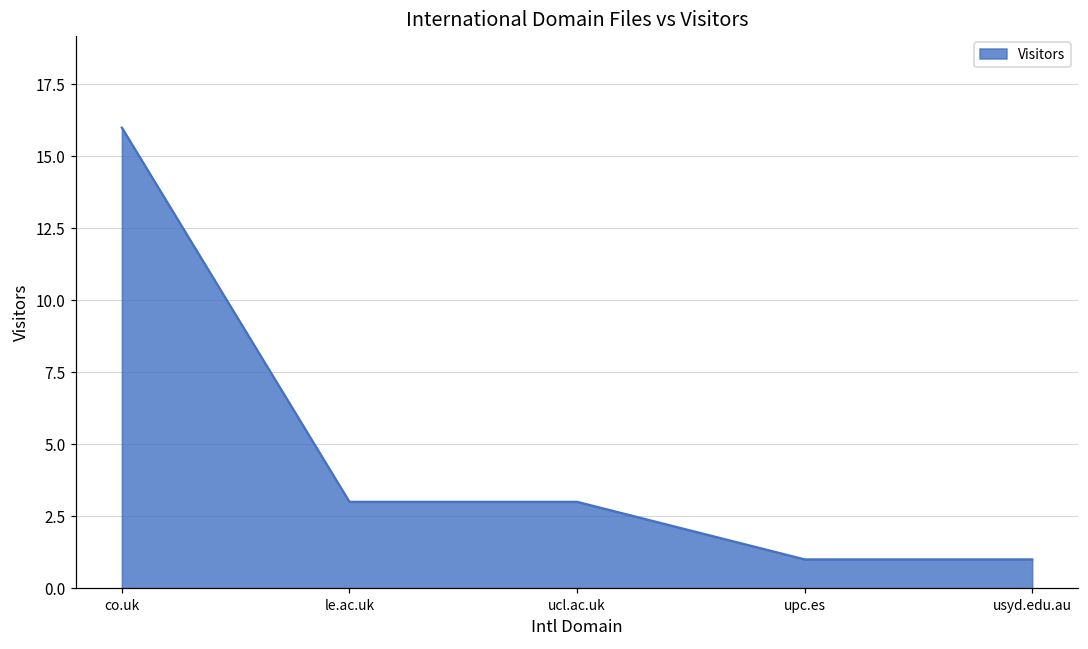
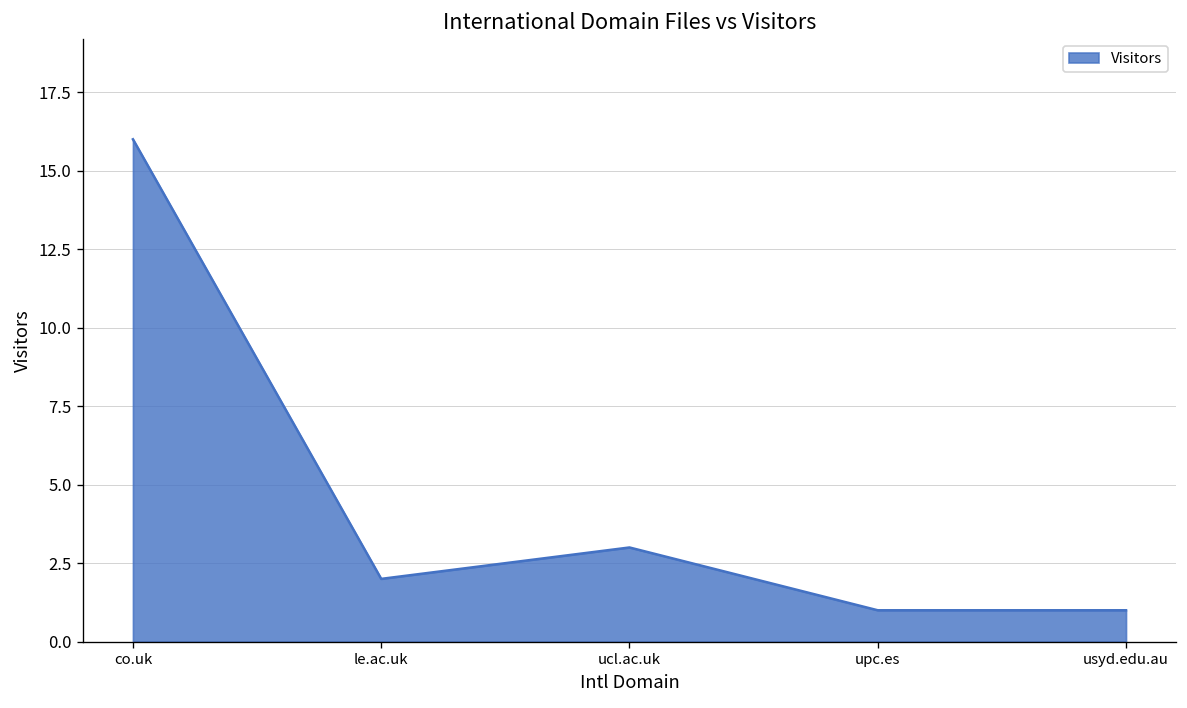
le.ac.uk: 3 -> 2
